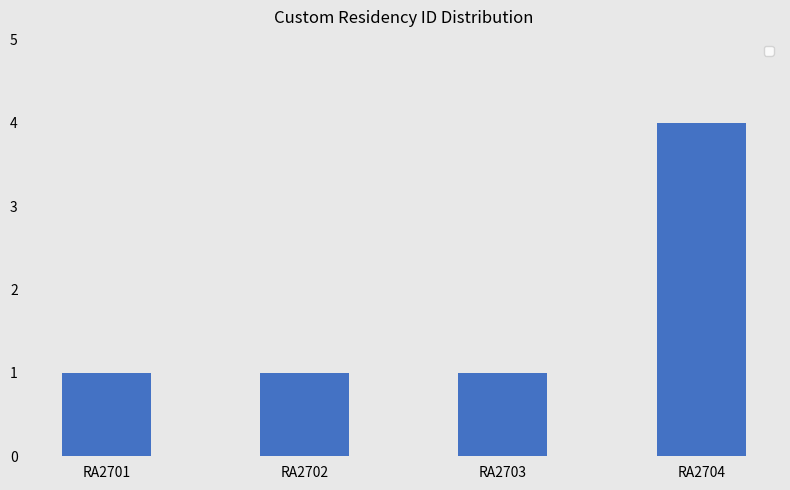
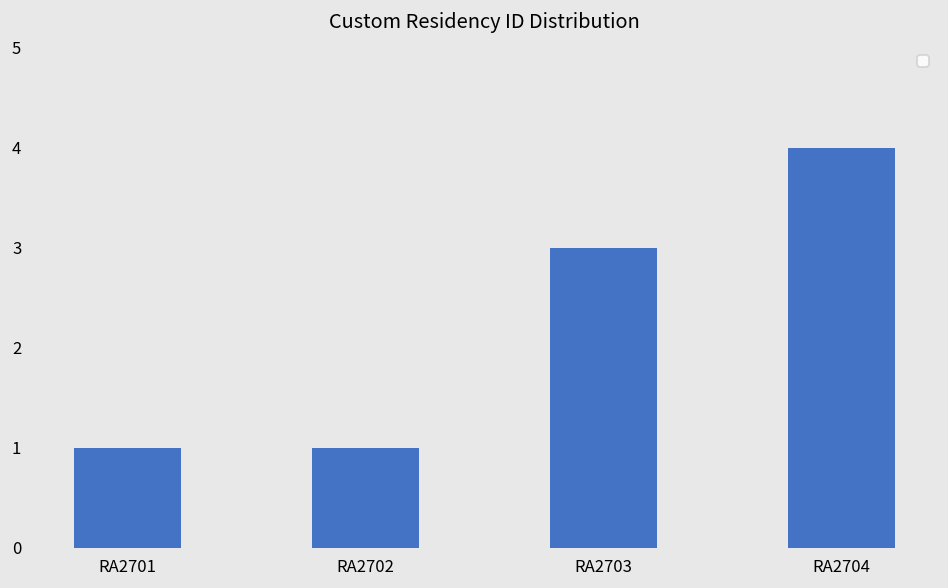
RA2703: 1 -> 3
